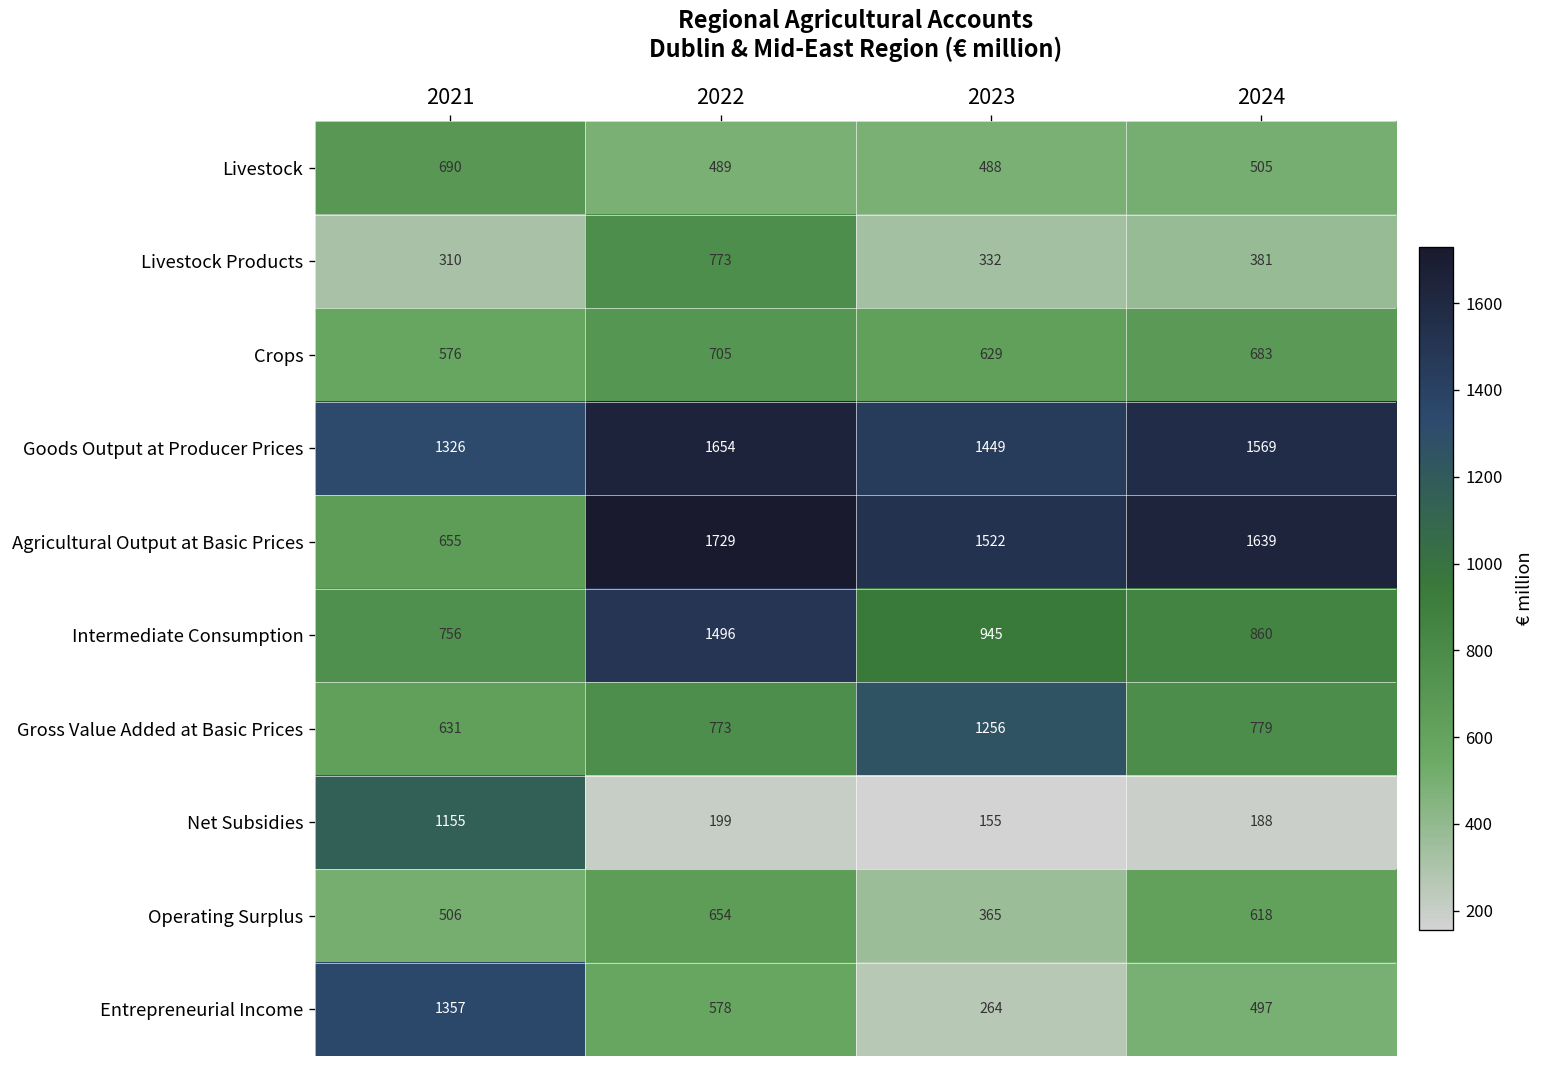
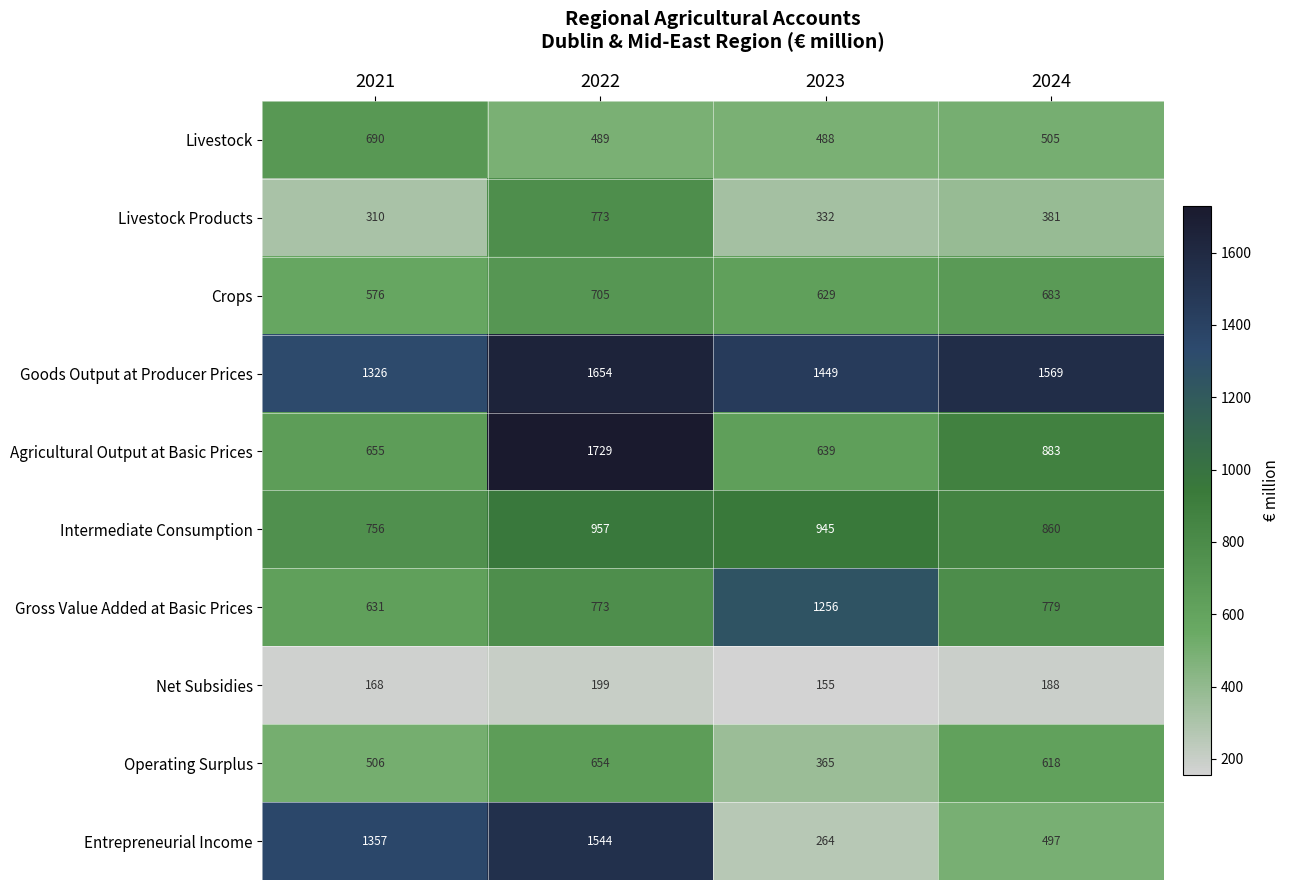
Agricultural Output at Basic Prices, 2023: 1522 -> 639
Agricultural Output at Basic Prices, 2024: 1639 -> 883
Intermediate Consumption, 2022: 1496 -> 957
Net Subsidies, 2021: 1155 -> 168
Entrepreneurial Income, 2022: 578 -> 1544
